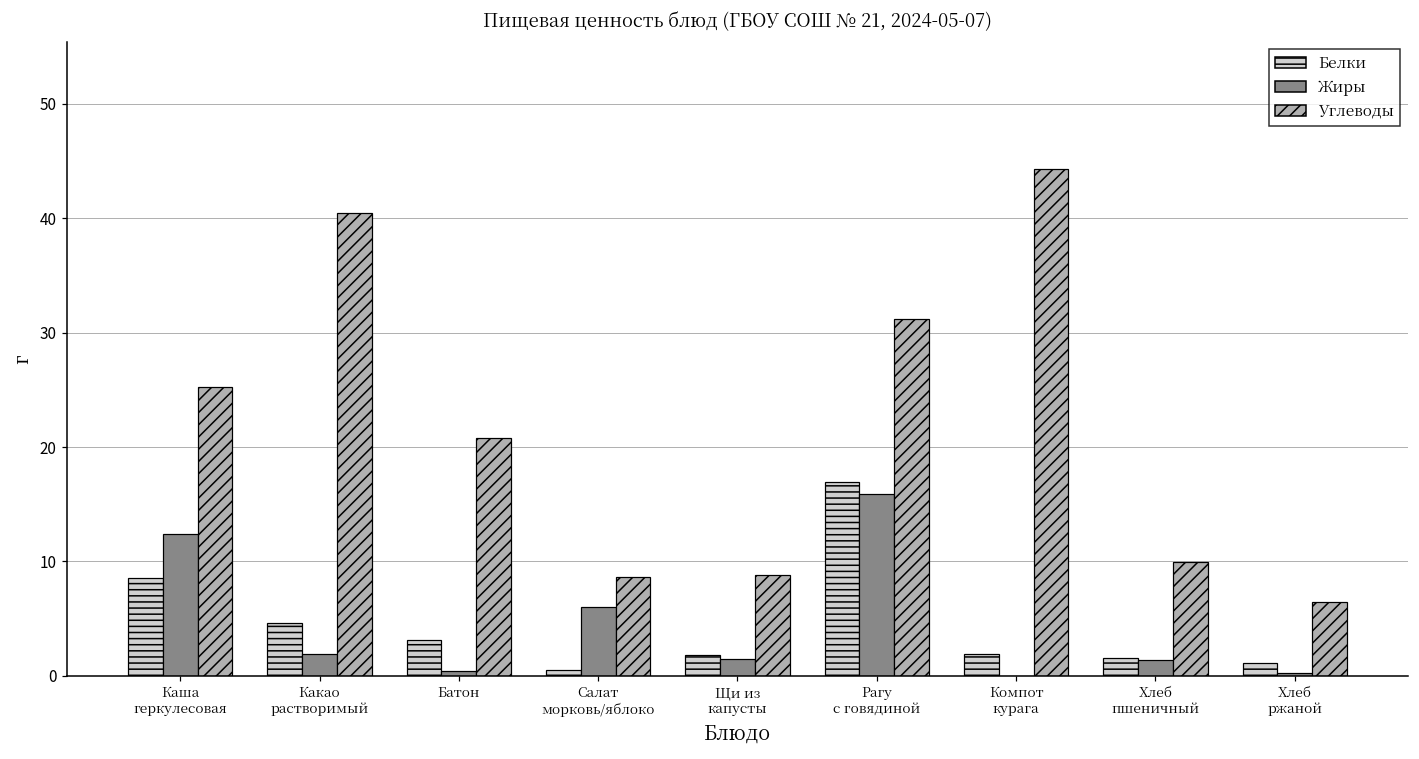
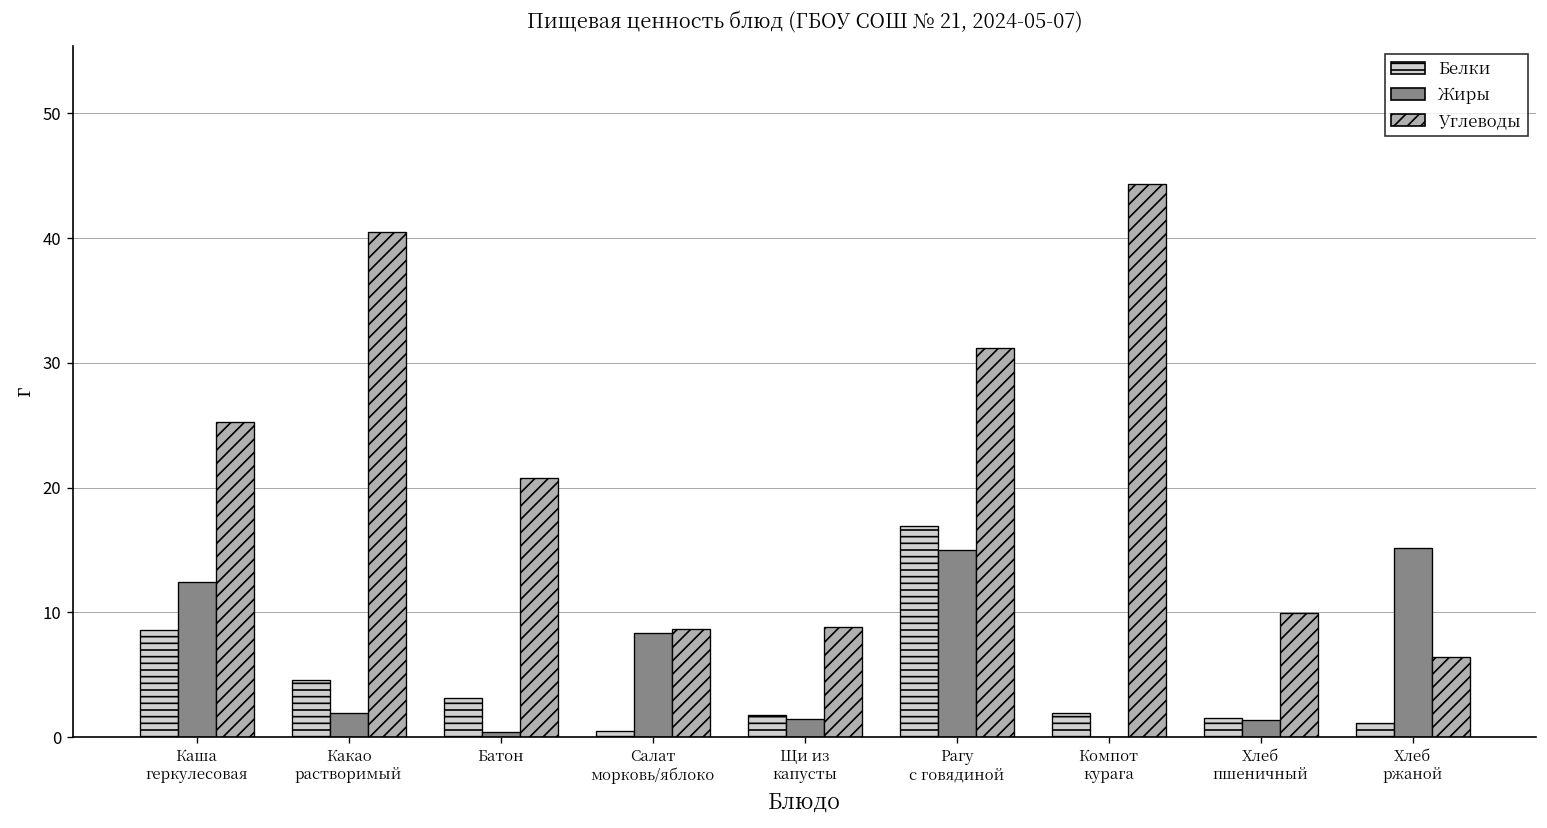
Жиры, Салат морковь/яблоко: 6.0 -> 8.3
Жиры, Рагу с говядиной: 15.9 -> 15.0
Жиры, Хлеб ржаной: 0.2 -> 15.2
